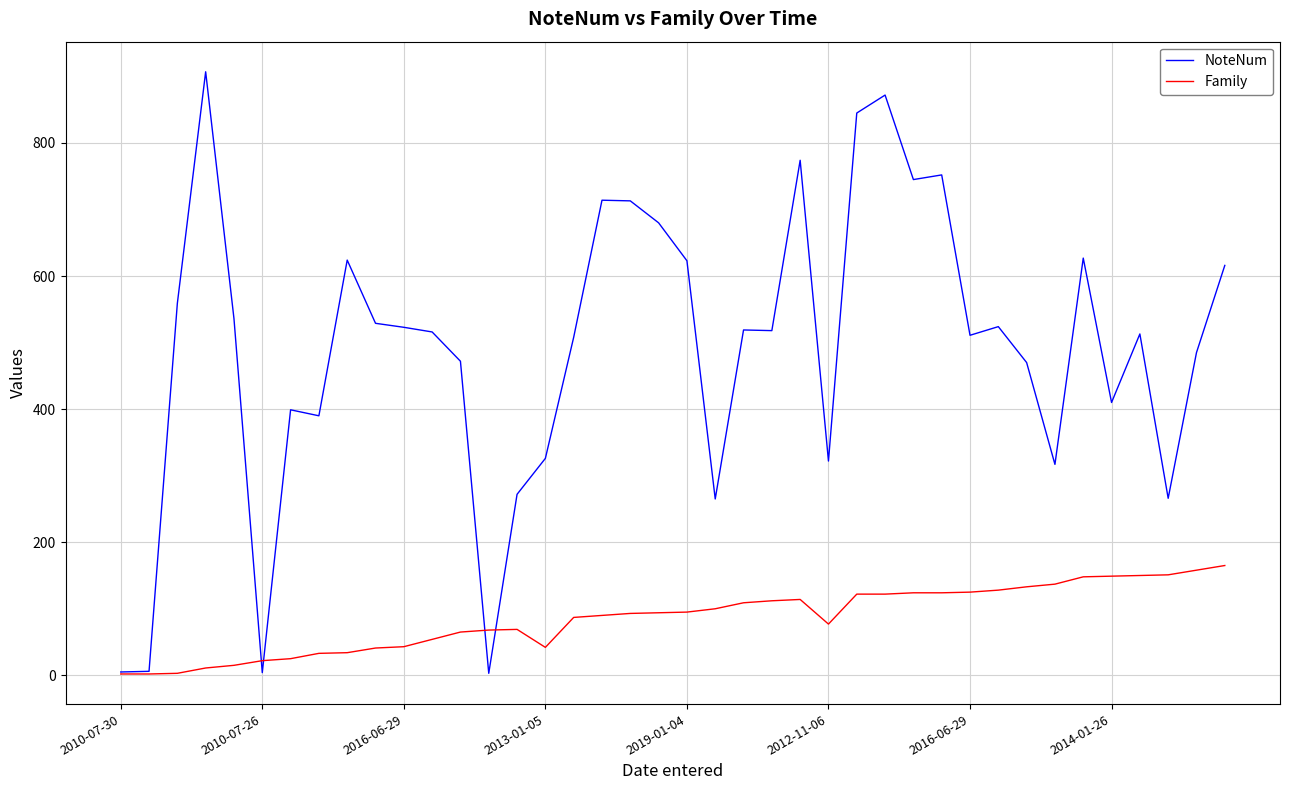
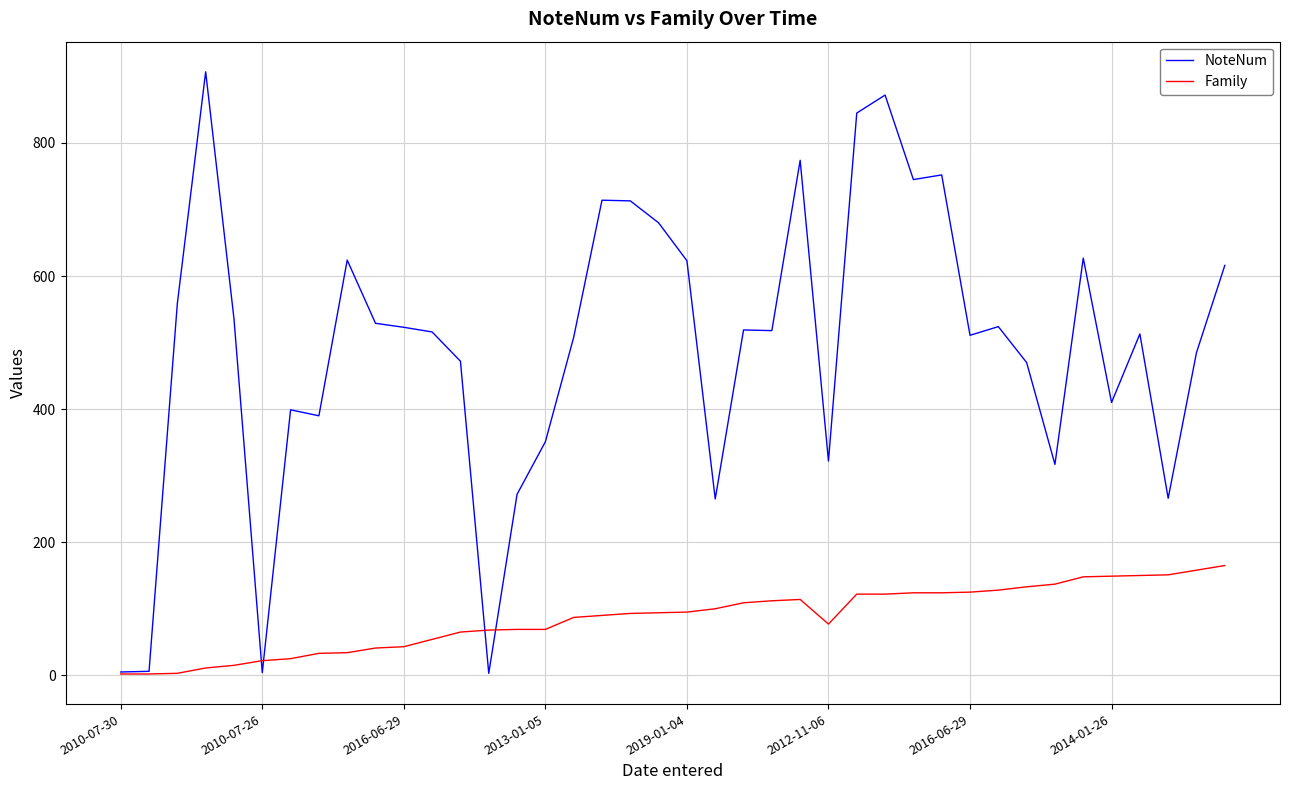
NoteNum, 2013-01-05: 330 -> 350
Family, 2013-01-05: 40 -> 70
